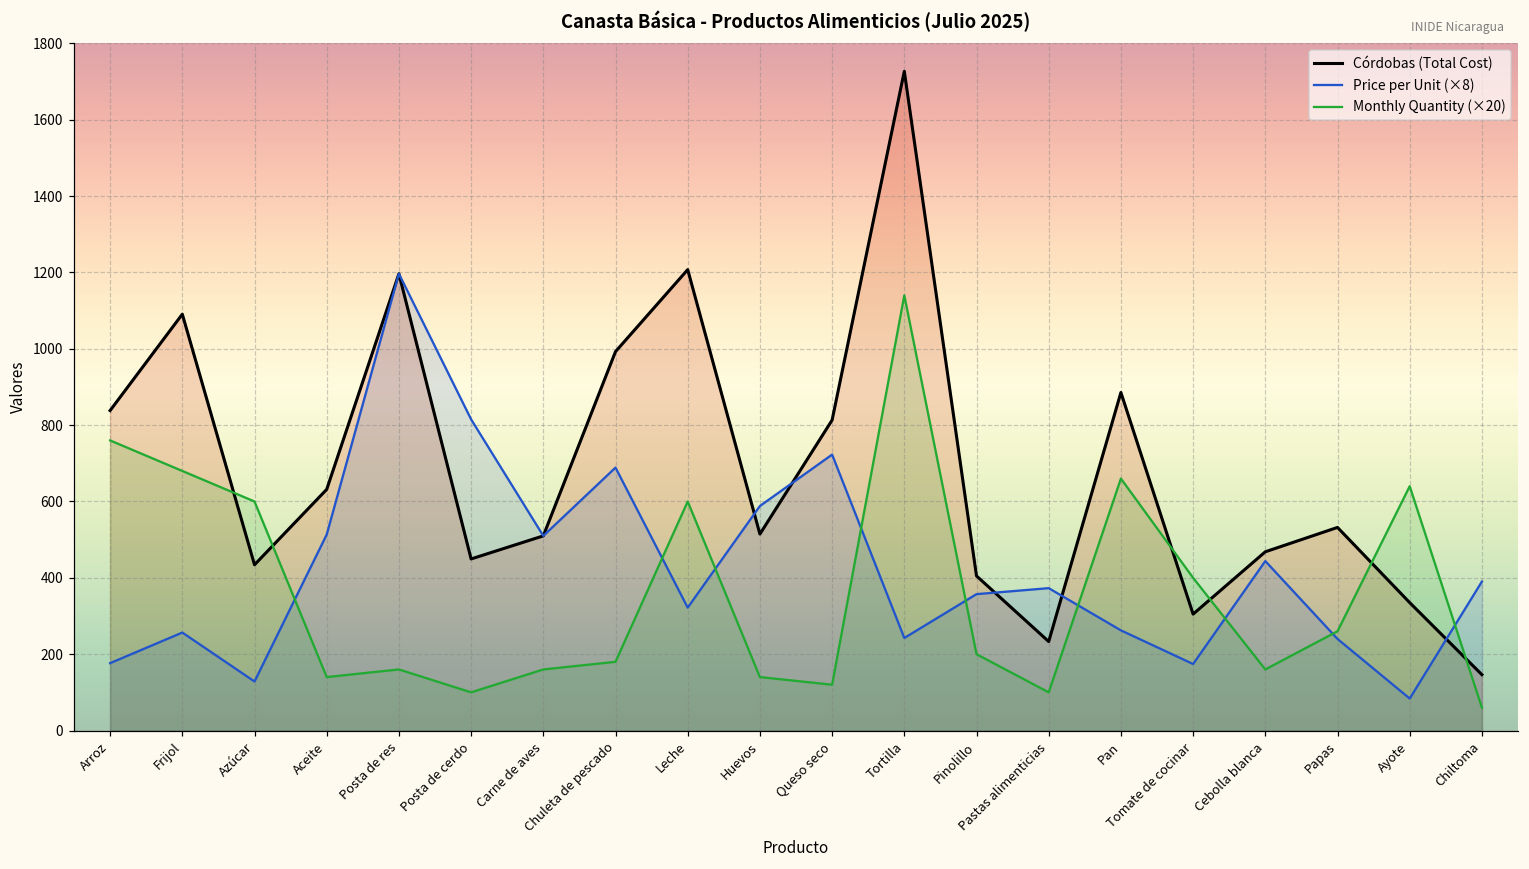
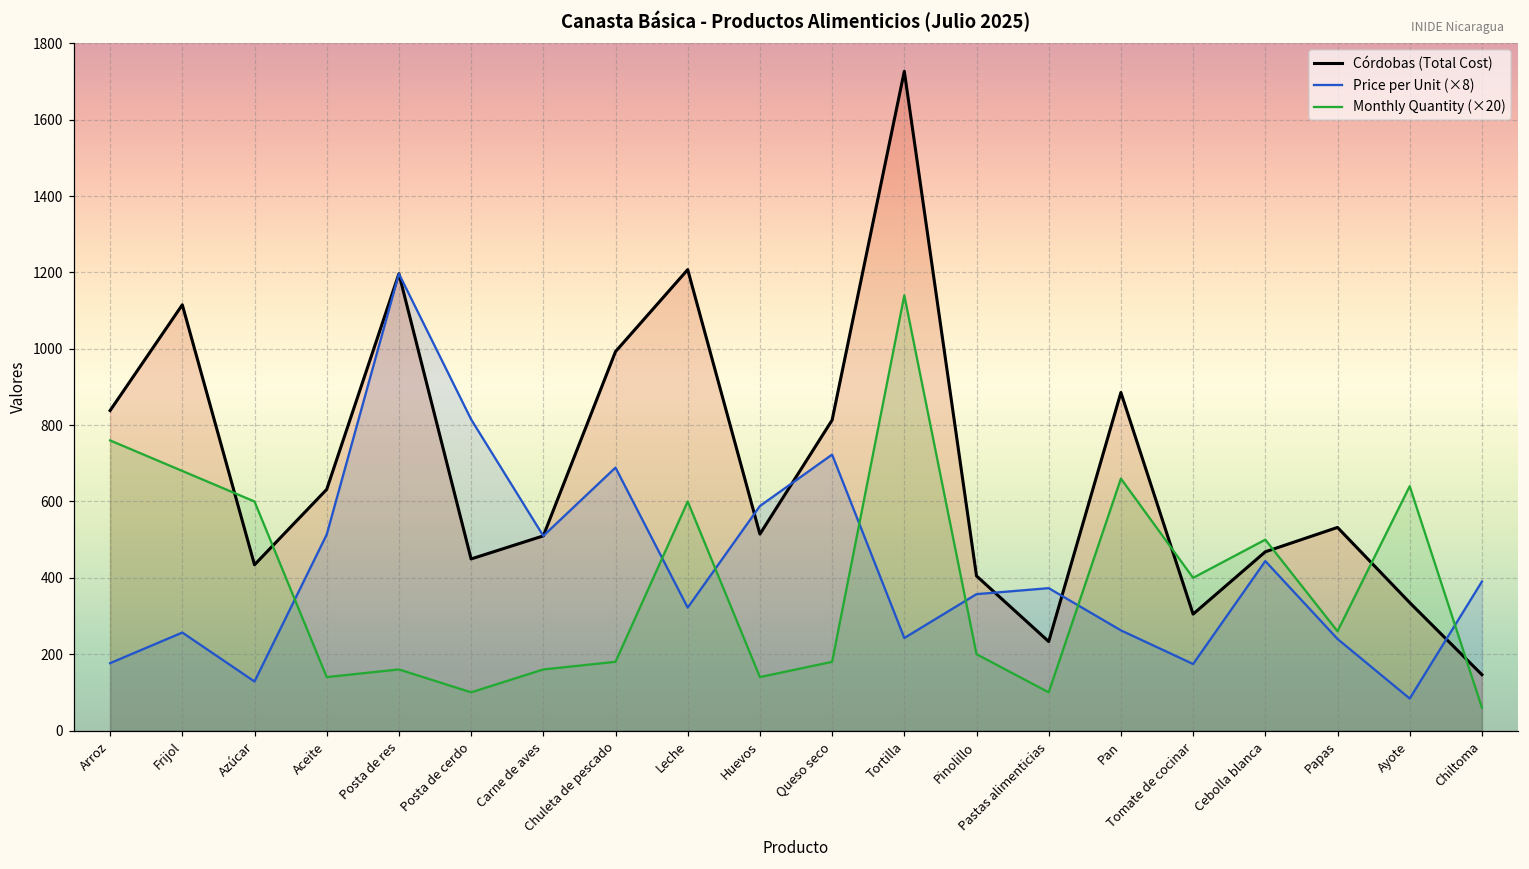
Córdobas (Total Cost), Frijol: 1090 -> 1120
Monthly Quantity (×20), Queso seco: 120 -> 180
Monthly Quantity (×20), Cebolla blanca: 160 -> 500
